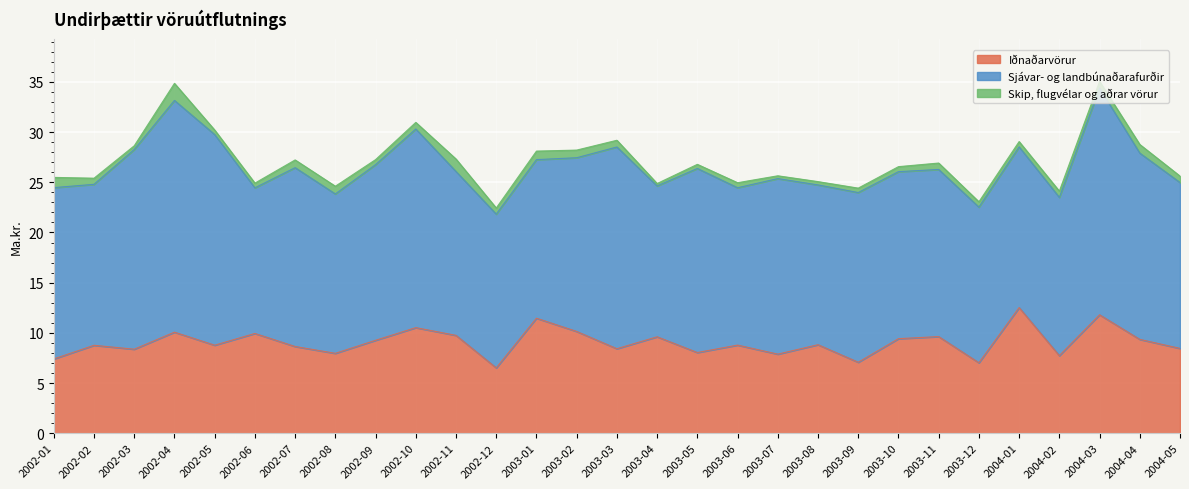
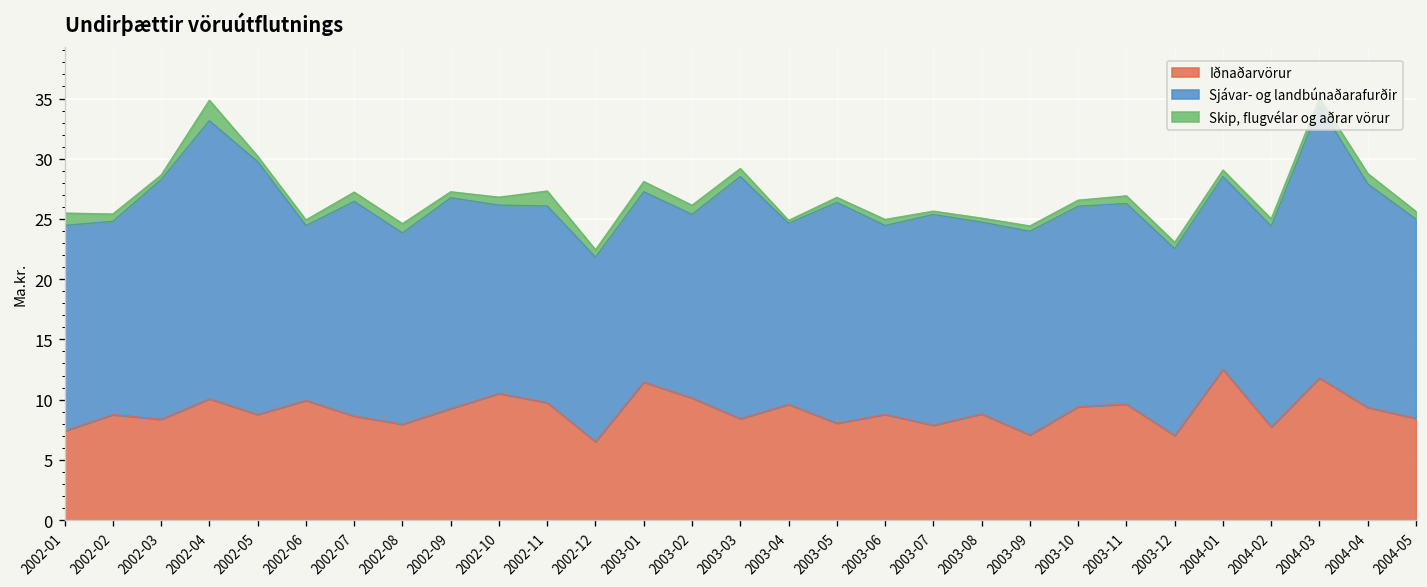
Sjávar- og landbúnaðarafurðir, 2002-10: 19.8 -> 15.6
Sjávar- og landbúnaðarafurðir, 2003-02: 17.3 -> 15.2
Sjávar- og landbúnaðarafurðir, 2004-02: 15.8 -> 16.7
